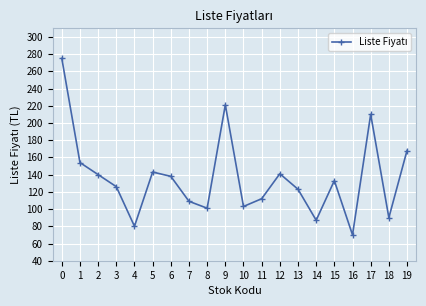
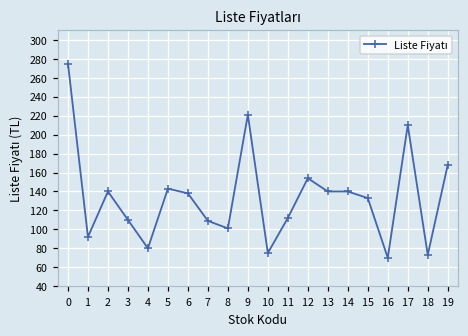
1: 150 -> 90
3: 130 -> 110
10: 100 -> 80
12: 140 -> 150
13: 120 -> 140
14: 90 -> 140
18: 90 -> 70
